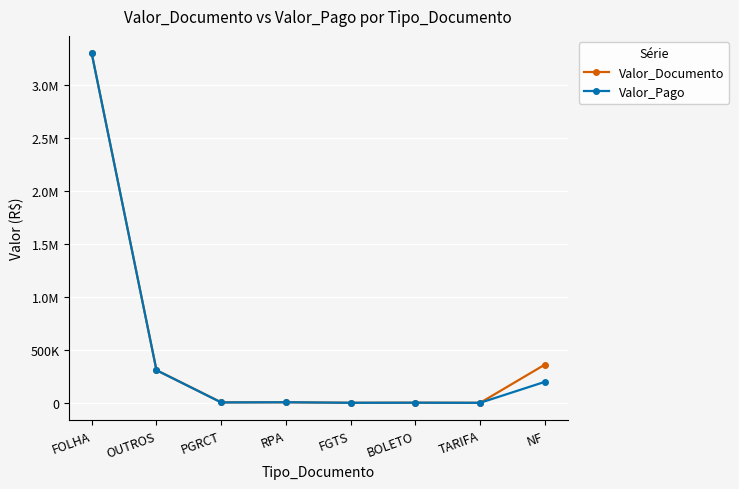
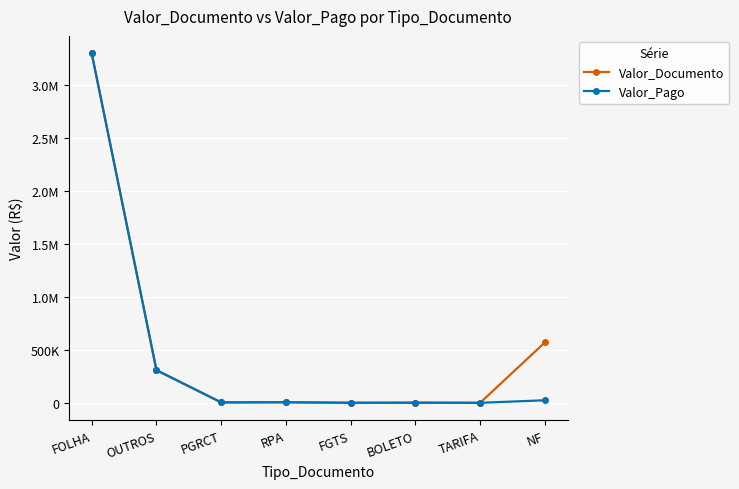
Valor_Documento, NF: 360000 -> 570000
Valor_Pago, NF: 200000 -> 20000
